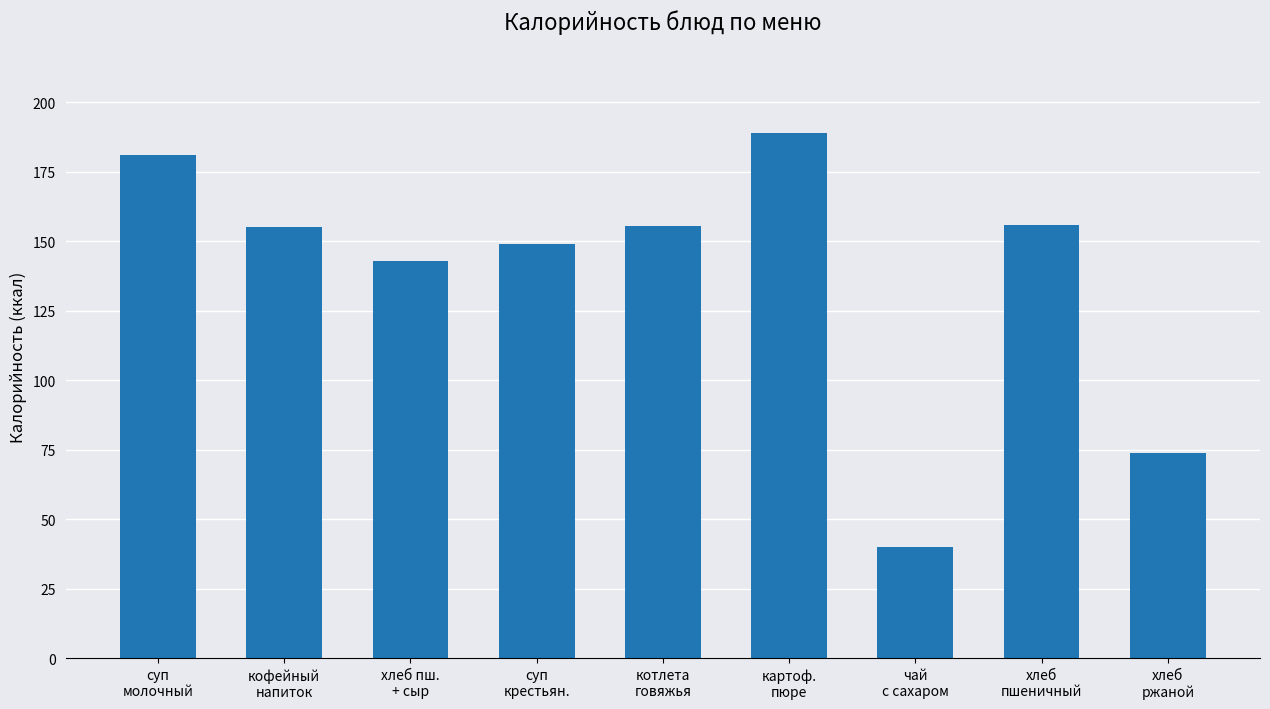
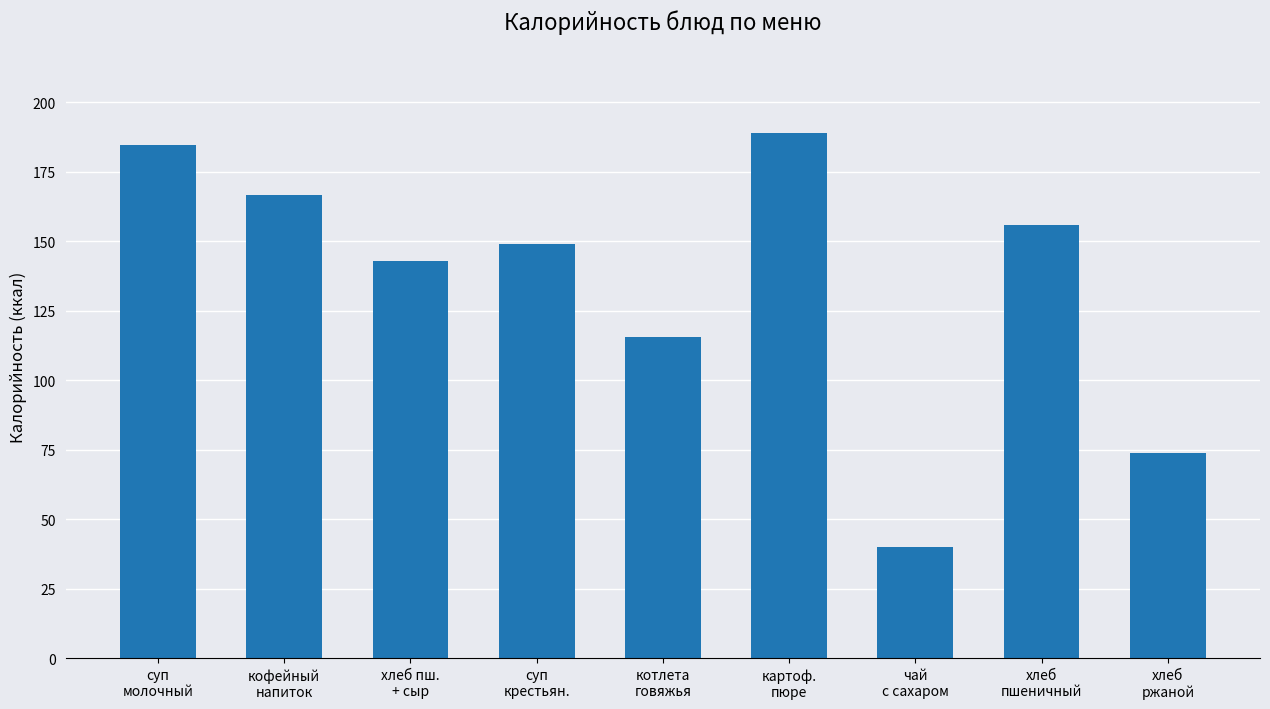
суп молочный: 181 -> 185
кофейный напиток: 155 -> 167
котлета говяжья: 155 -> 116
